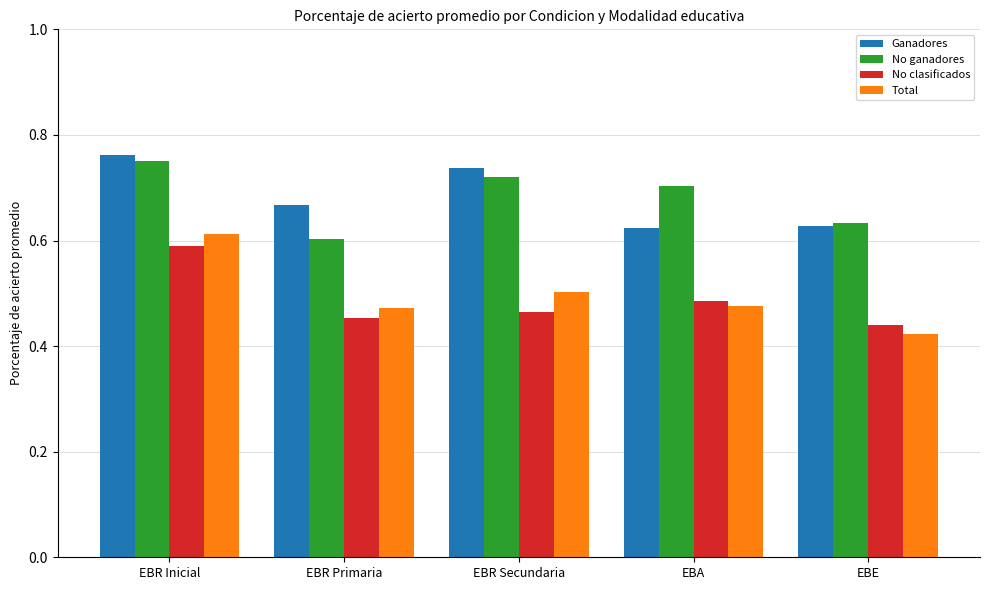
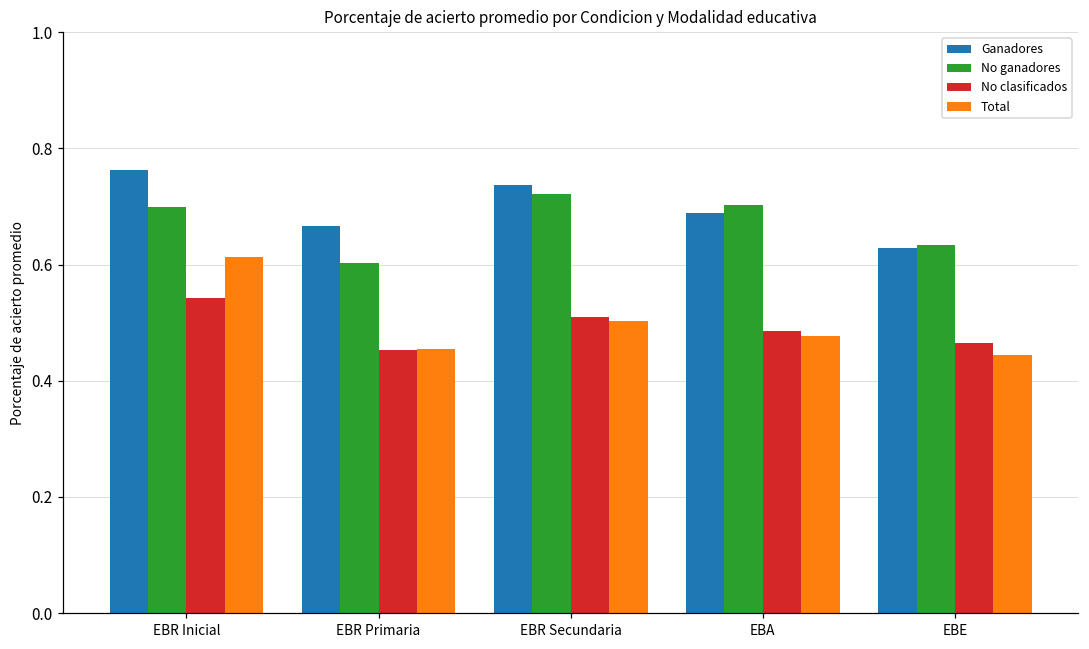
No ganadores, EBR Inicial: 0.75 -> 0.70
No clasificados, EBR Inicial: 0.59 -> 0.54
Total, EBR Primaria: 0.47 -> 0.45
No clasificados, EBR Secundaria: 0.47 -> 0.51
Ganadores, EBA: 0.62 -> 0.69
No clasificados, EBE: 0.44 -> 0.46
Total, EBE: 0.42 -> 0.44
